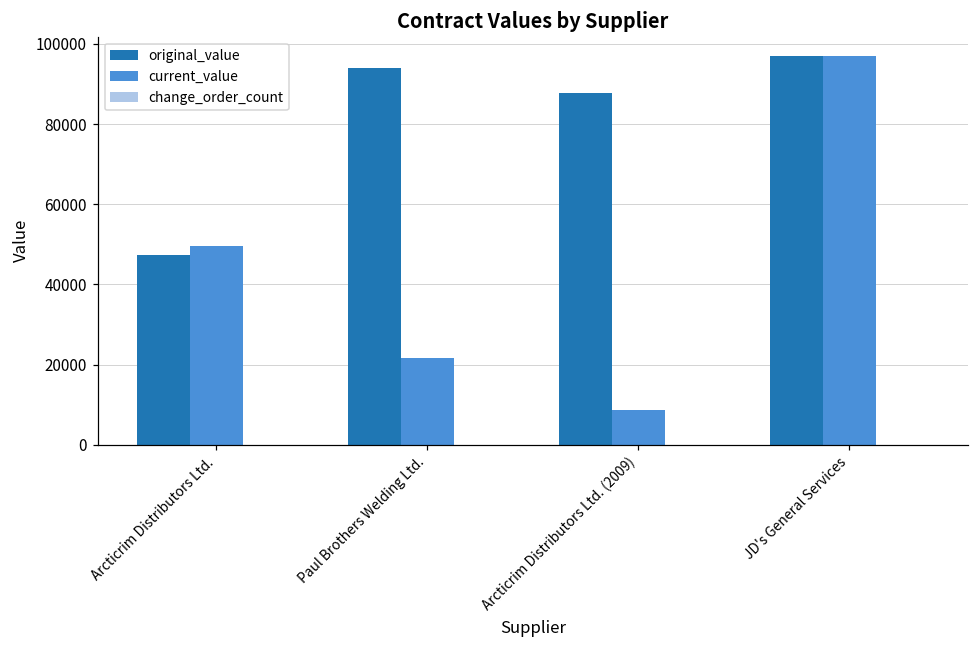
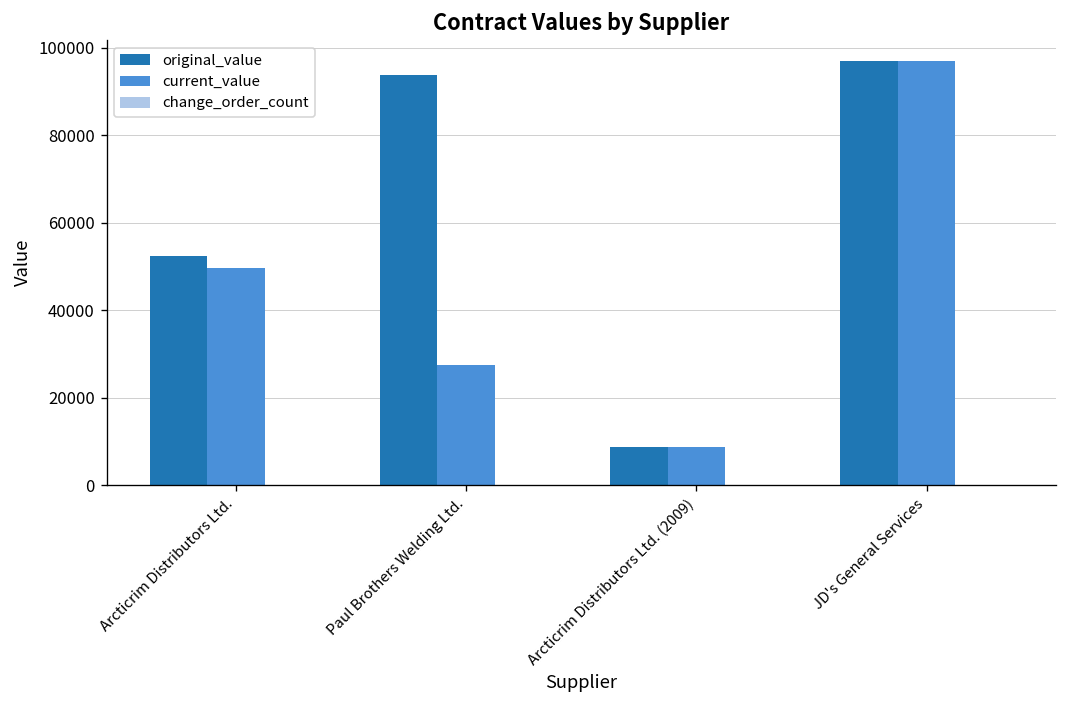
original_value, Arcticrim Distributors Ltd.: 47000 -> 52000
current_value, Paul Brothers Welding Ltd.: 22000 -> 28000
original_value, Arcticrim Distributors Ltd. (2009): 88000 -> 9000
